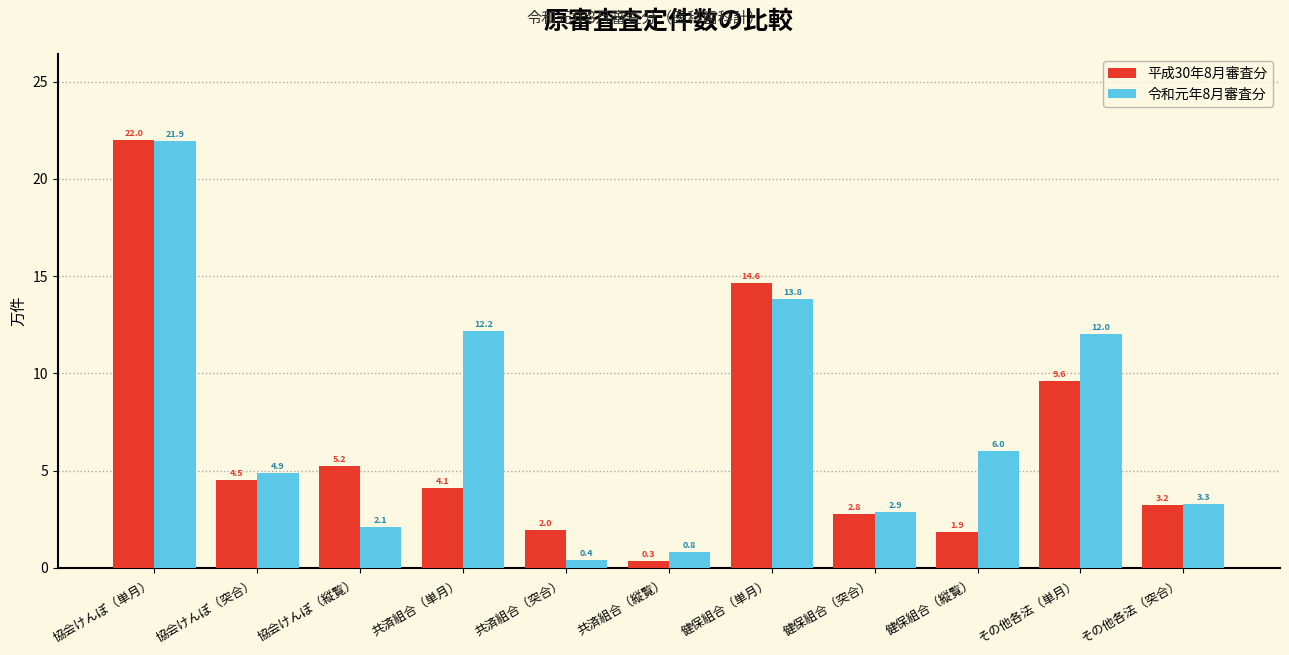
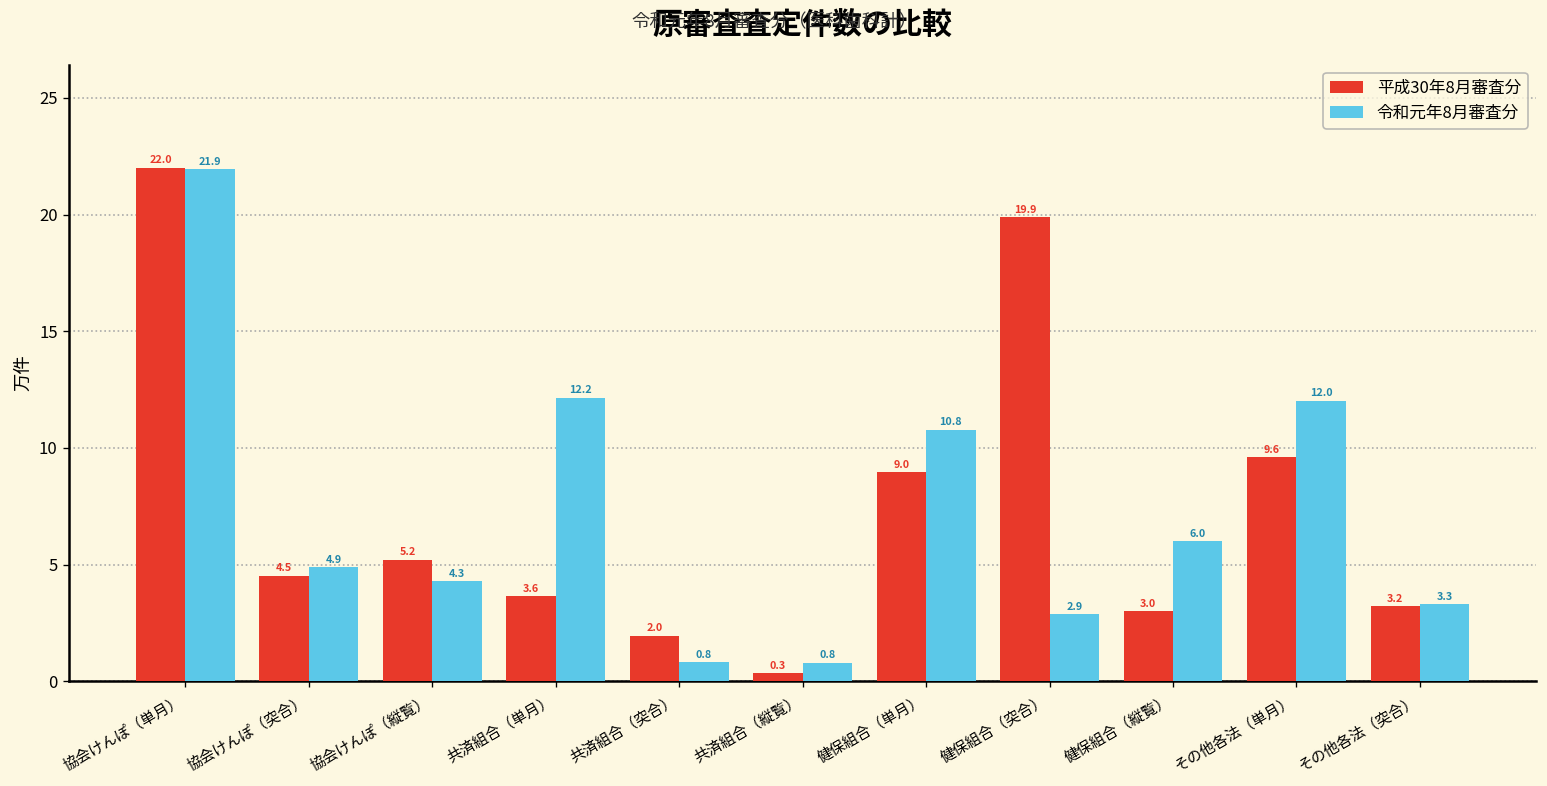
令和元年8月審査分, 協会けんぽ（縦覧）: 2.1 -> 4.3
平成30年8月審査分, 共済組合（単月）: 4.1 -> 3.6
令和元年8月審査分, 共済組合（突合）: 0.4 -> 0.8
平成30年8月審査分, 健保組合（単月）: 14.6 -> 9.0
令和元年8月審査分, 健保組合（単月）: 13.8 -> 10.8
平成30年8月審査分, 健保組合（突合）: 2.8 -> 19.9
平成30年8月審査分, 健保組合（縦覧）: 1.9 -> 3.0
